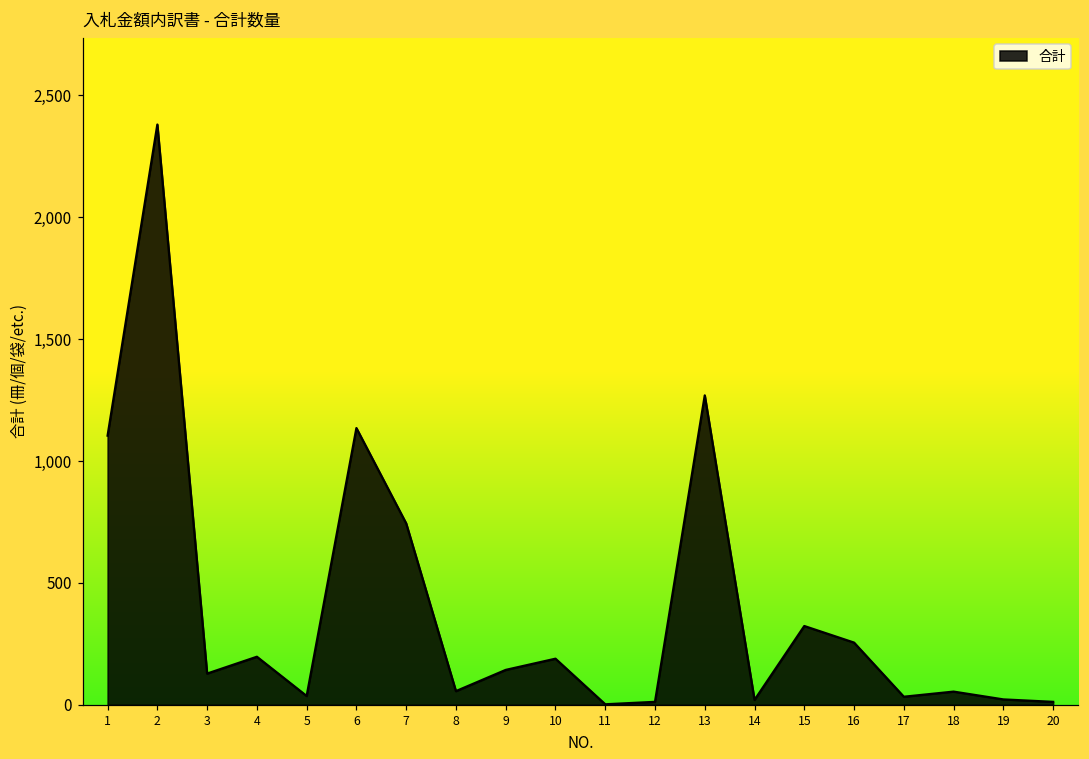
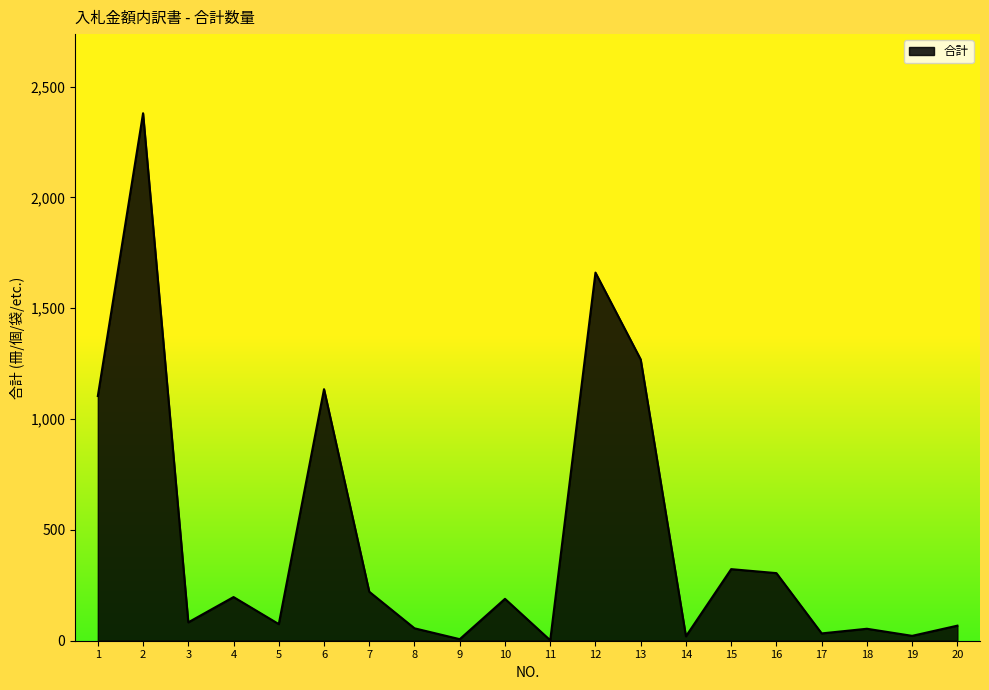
3: 130 -> 80
5: 40 -> 80
7: 740 -> 220
9: 140 -> 10
12: 10 -> 1,660
16: 260 -> 310
20: 10 -> 70
